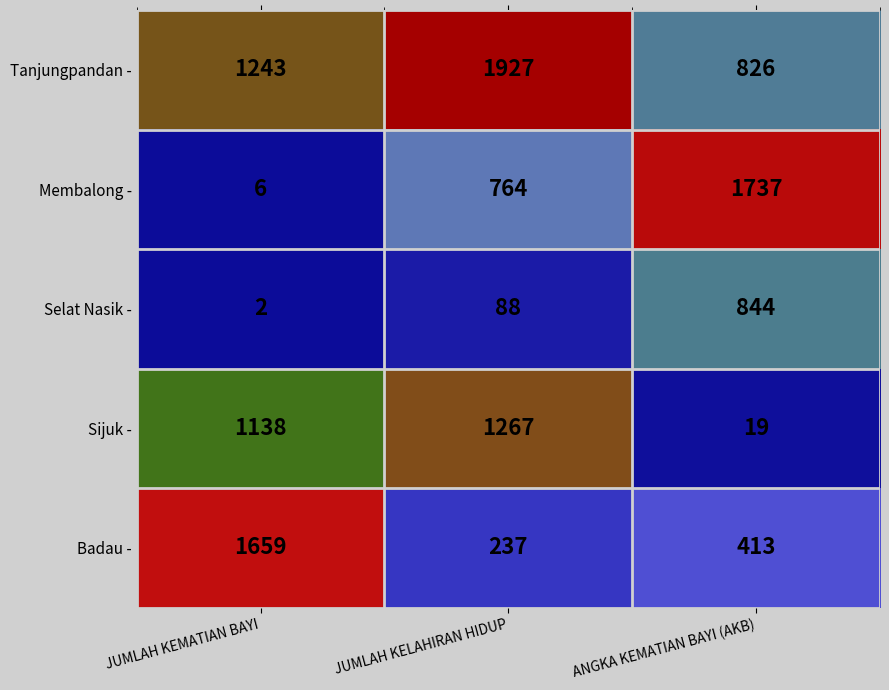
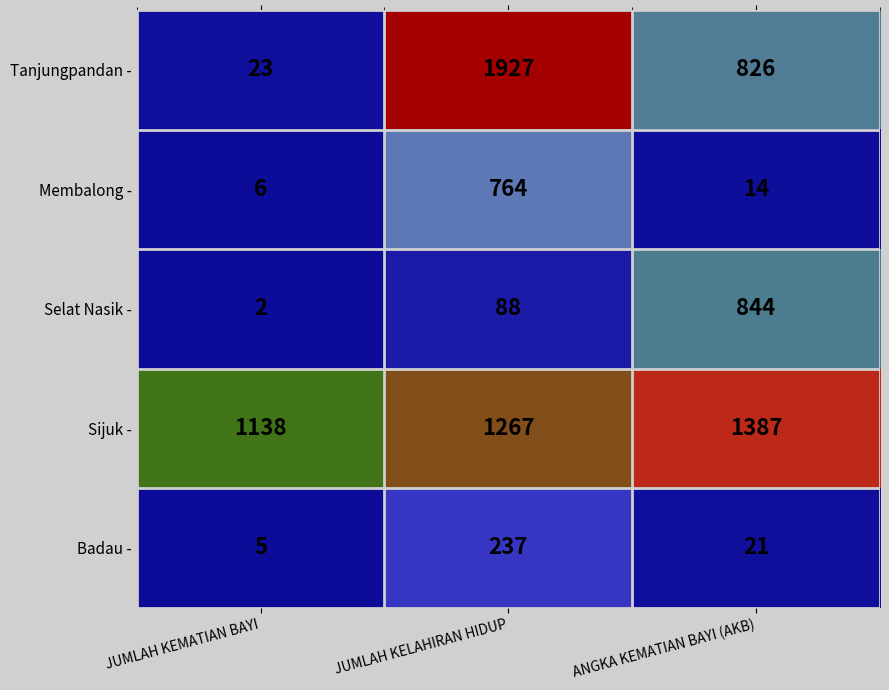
Tanjungpandan -, JUMLAH KEMATIAN BAYI: 1243 -> 23
Membalong -, ANGKA KEMATIAN BAYI (AKB): 1737 -> 14
Sijuk -, ANGKA KEMATIAN BAYI (AKB): 19 -> 1387
Badau -, JUMLAH KEMATIAN BAYI: 1659 -> 5
Badau -, ANGKA KEMATIAN BAYI (AKB): 413 -> 21
